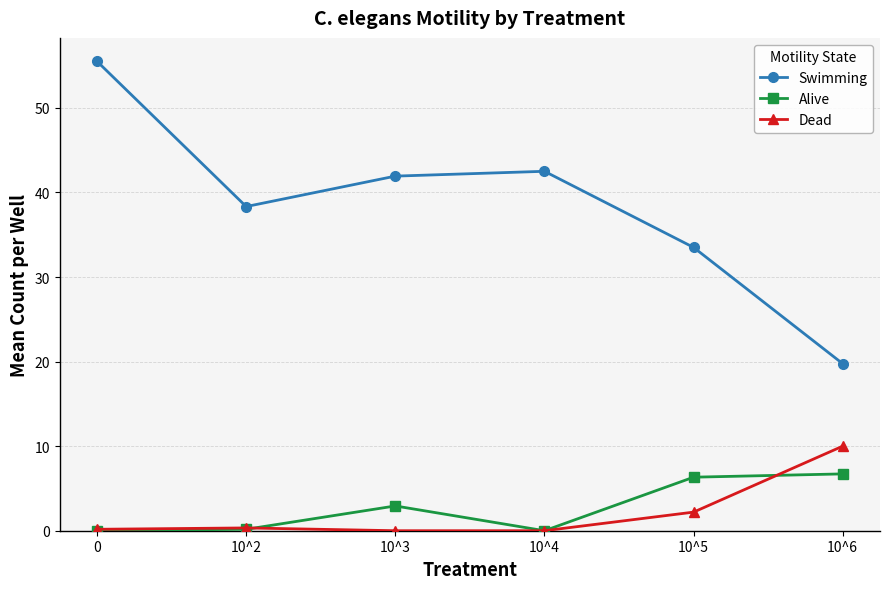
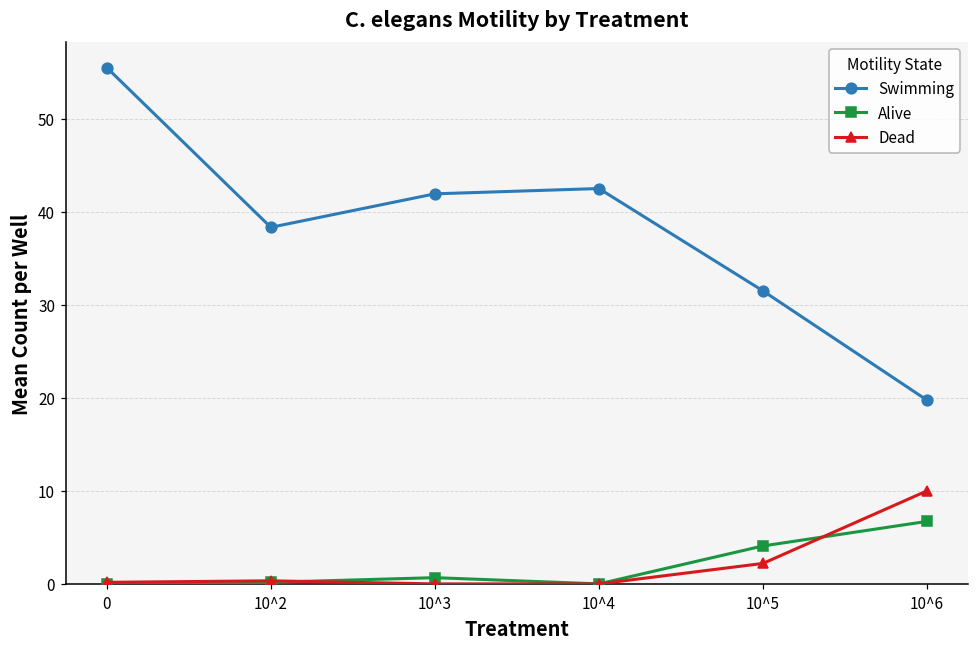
Alive, 10^3: 3 -> 1
Swimming, 10^5: 34 -> 32
Alive, 10^5: 6 -> 4
